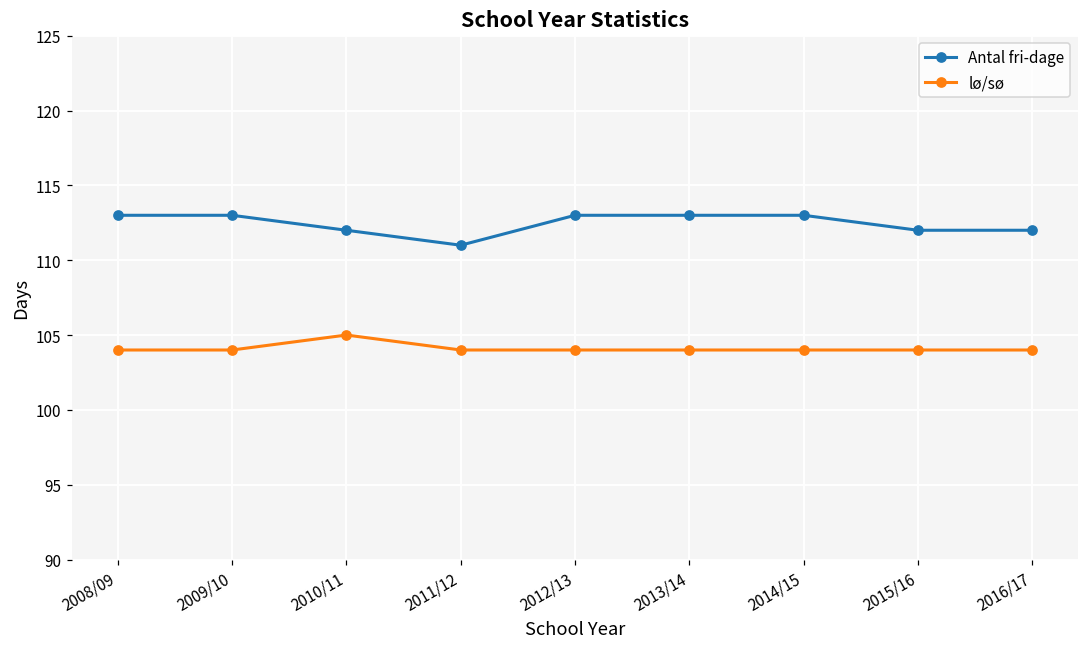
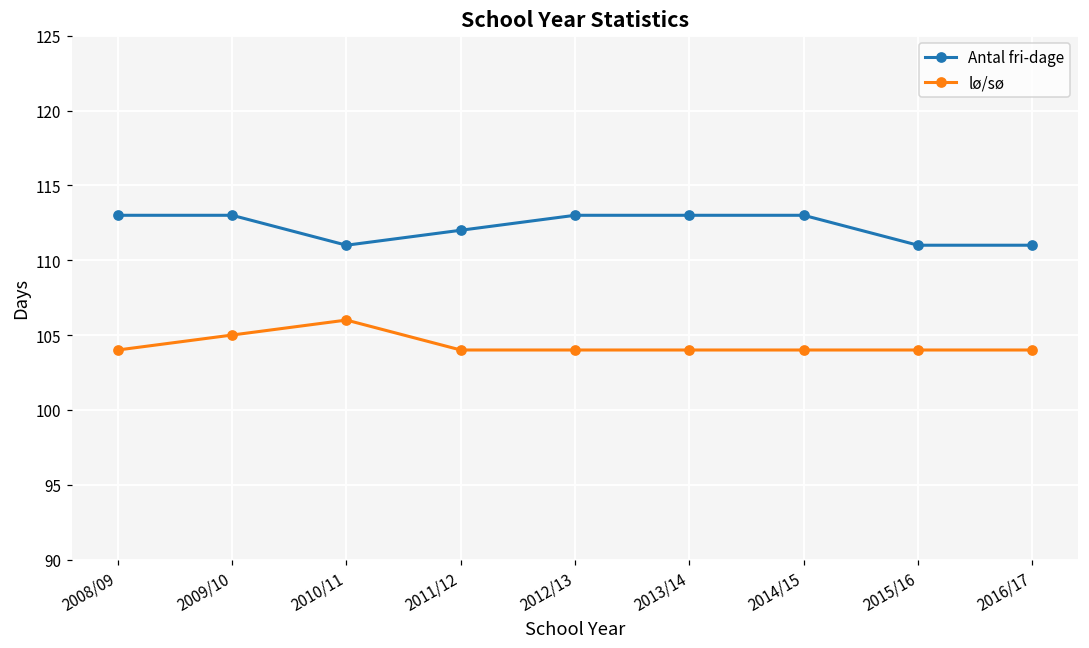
lø/sø, 2009/10: 104 -> 105
Antal fri-dage, 2010/11: 112 -> 111
lø/sø, 2010/11: 105 -> 106
Antal fri-dage, 2011/12: 111 -> 112
Antal fri-dage, 2015/16: 112 -> 111
Antal fri-dage, 2016/17: 112 -> 111
